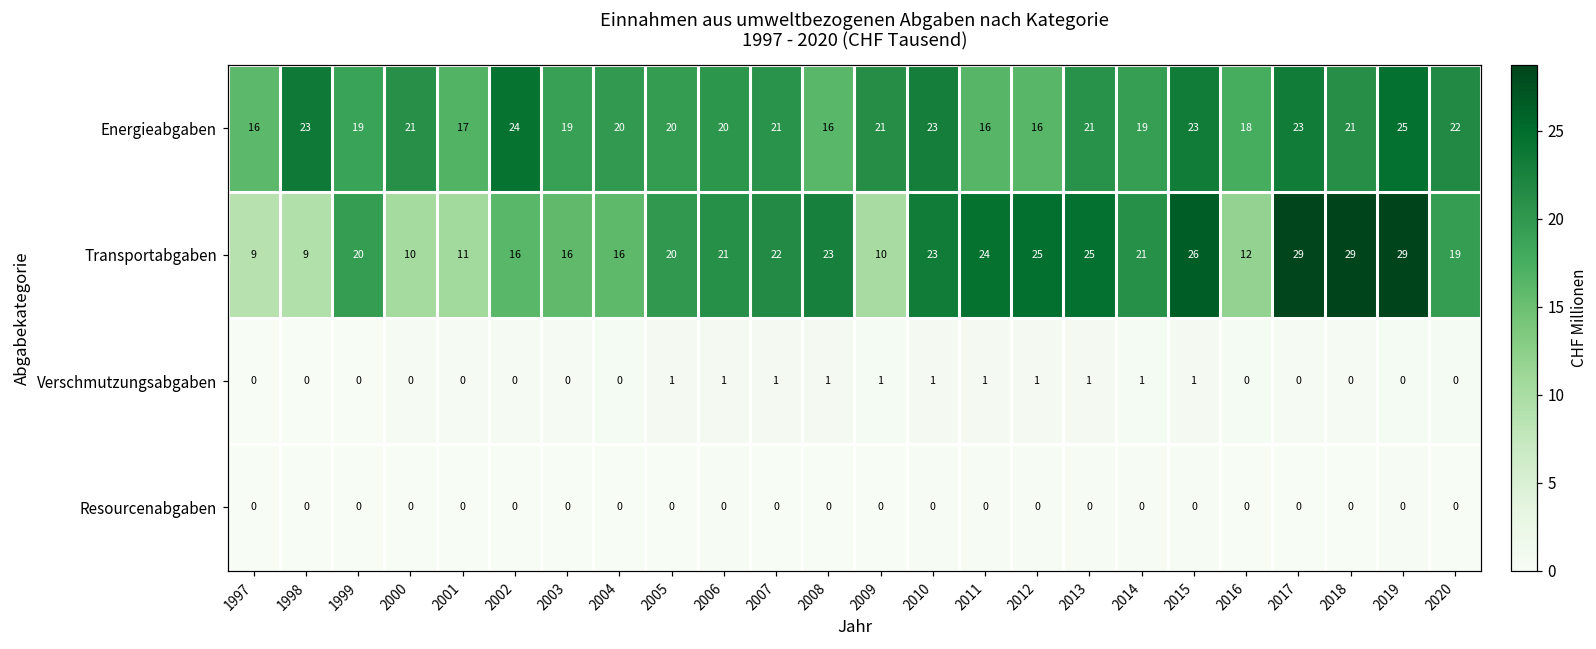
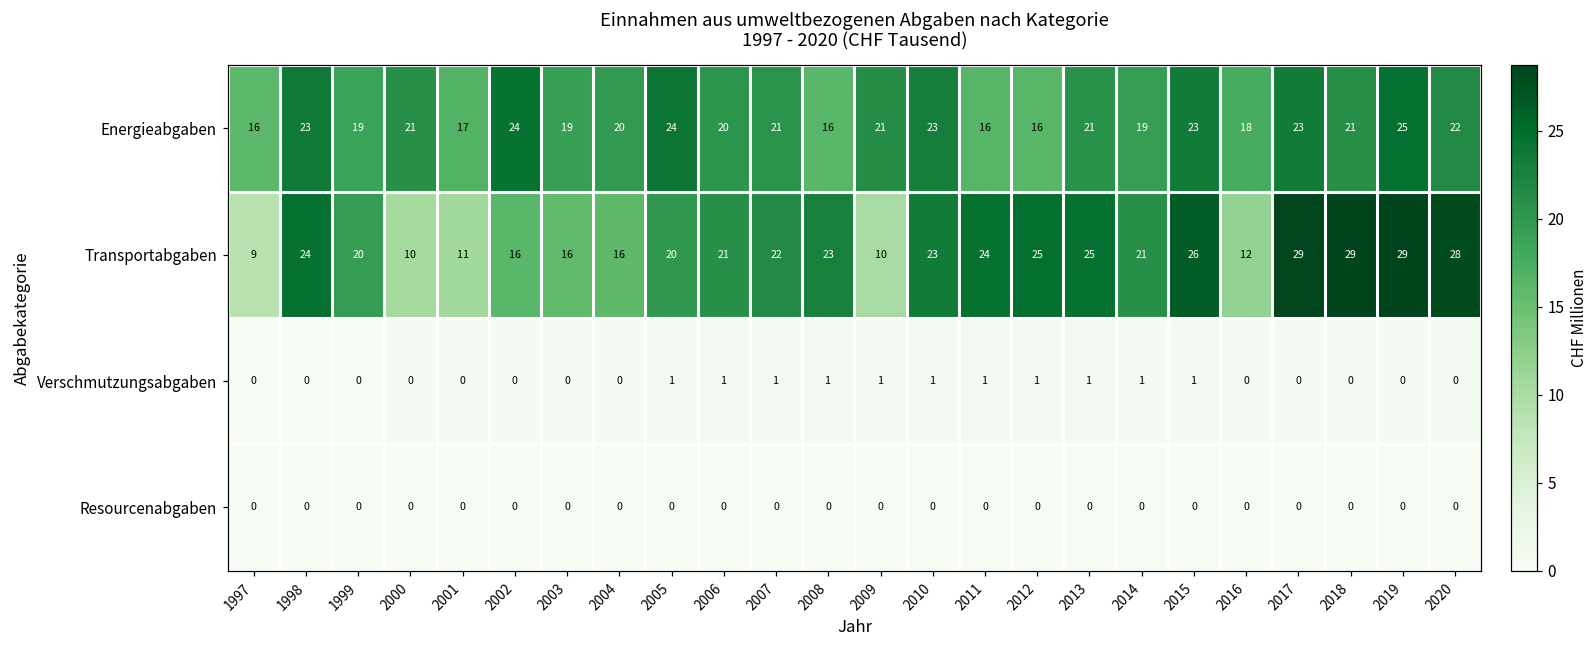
Energieabgaben, 2005: 20 -> 24
Transportabgaben, 1998: 9 -> 24
Transportabgaben, 2020: 19 -> 28
